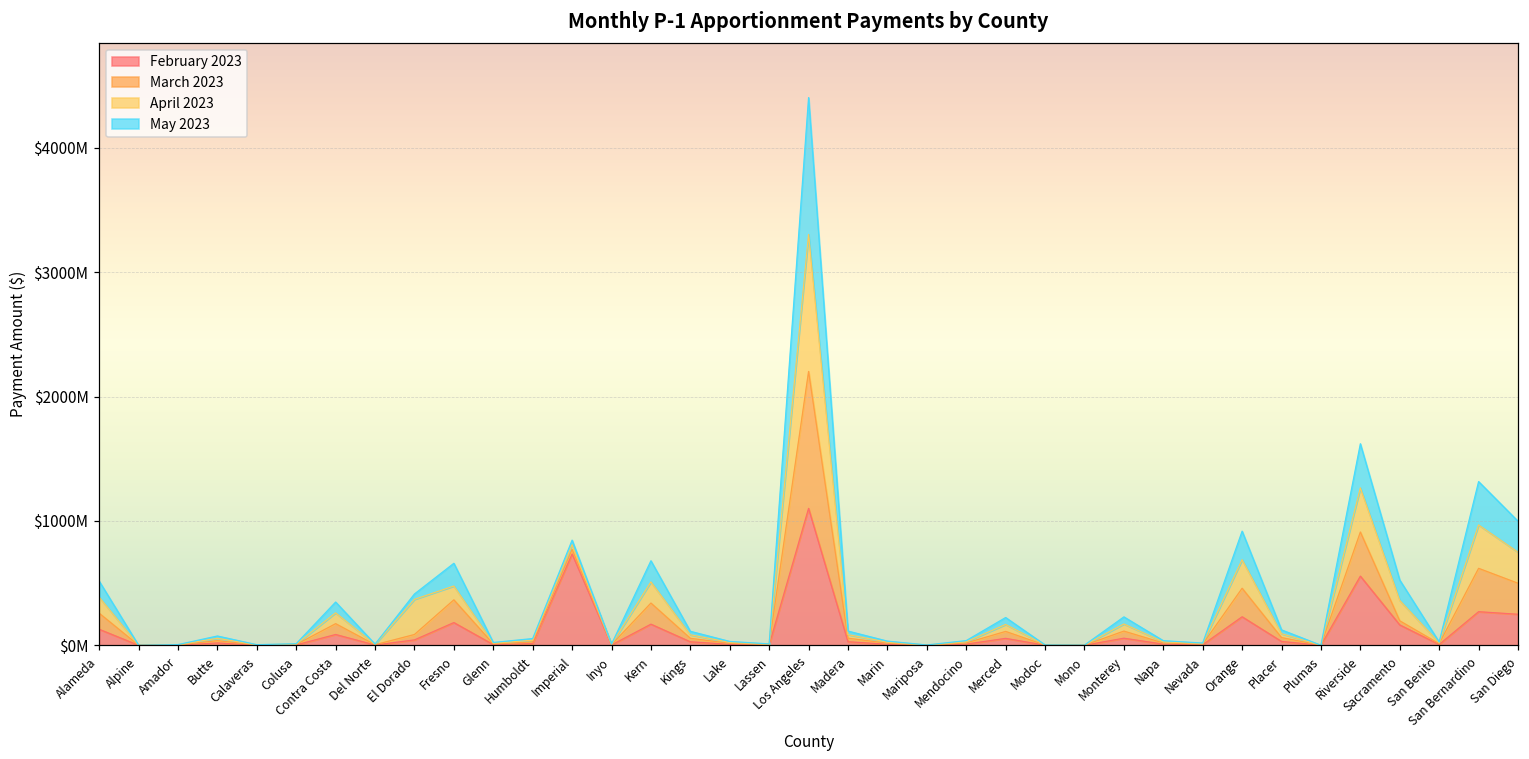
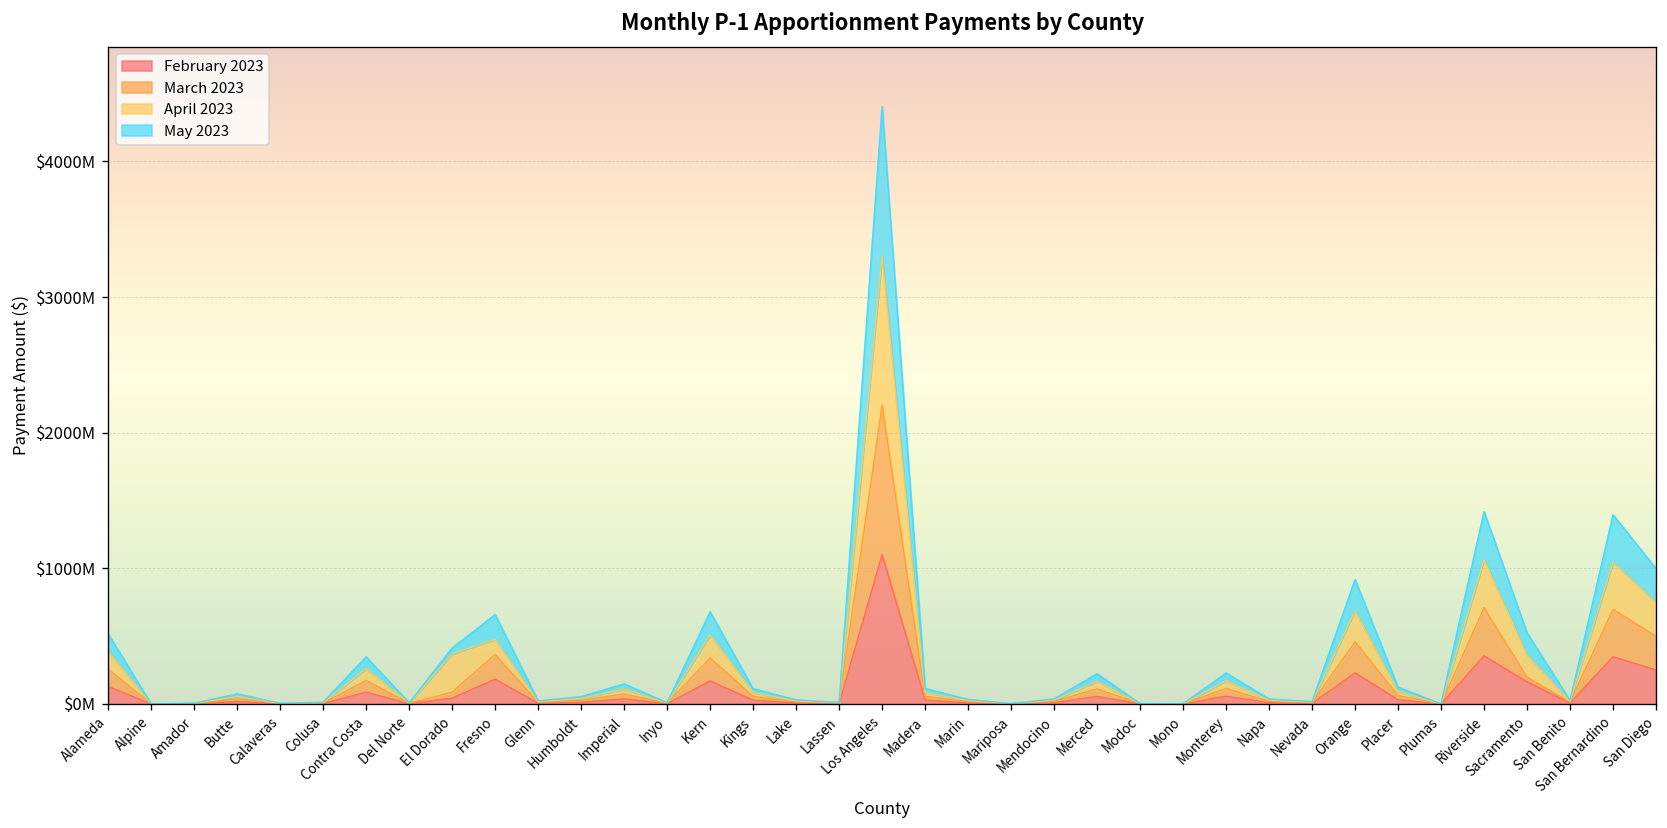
February 2023, Imperial: $730000000 -> $40000000
February 2023, Riverside: $560000000 -> $350000000
February 2023, San Bernardino: $270000000 -> $350000000
